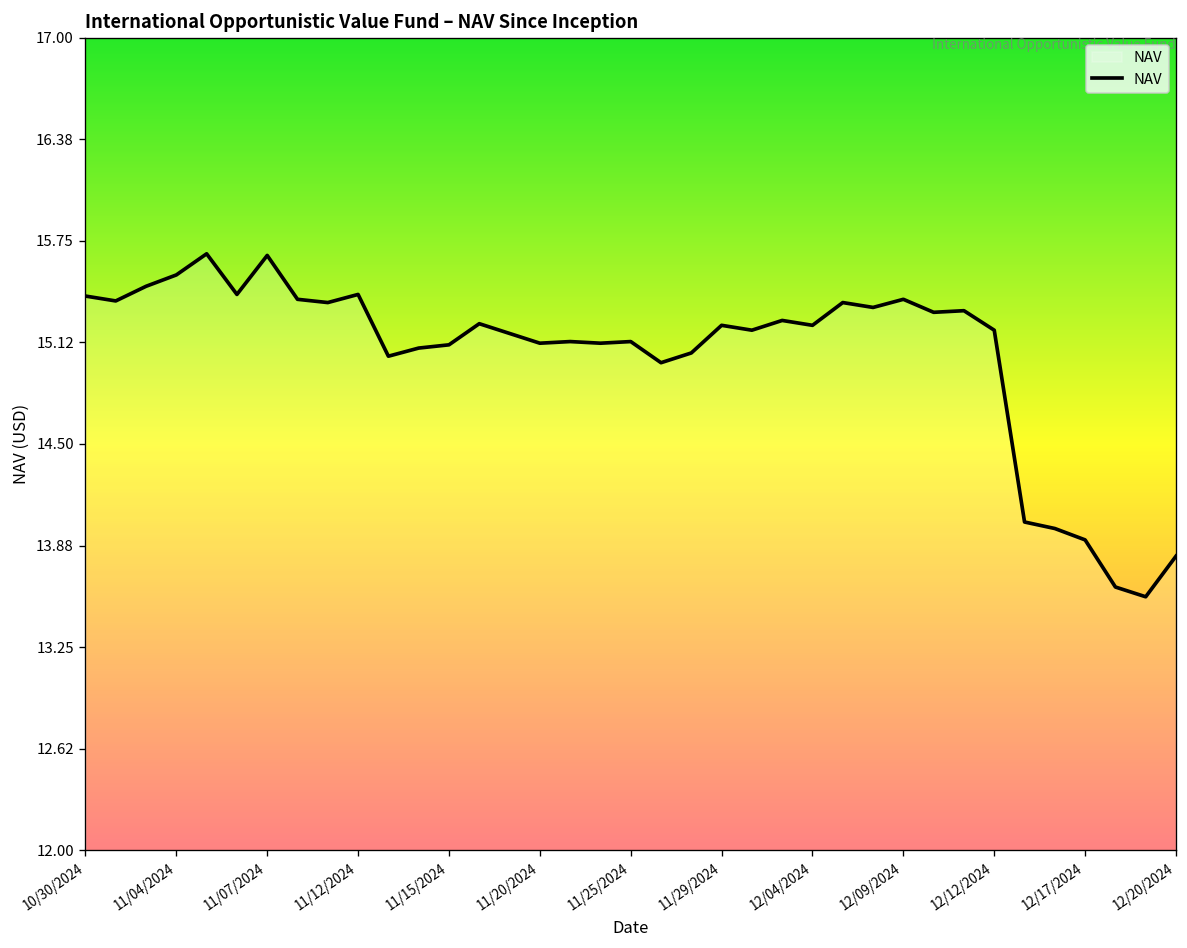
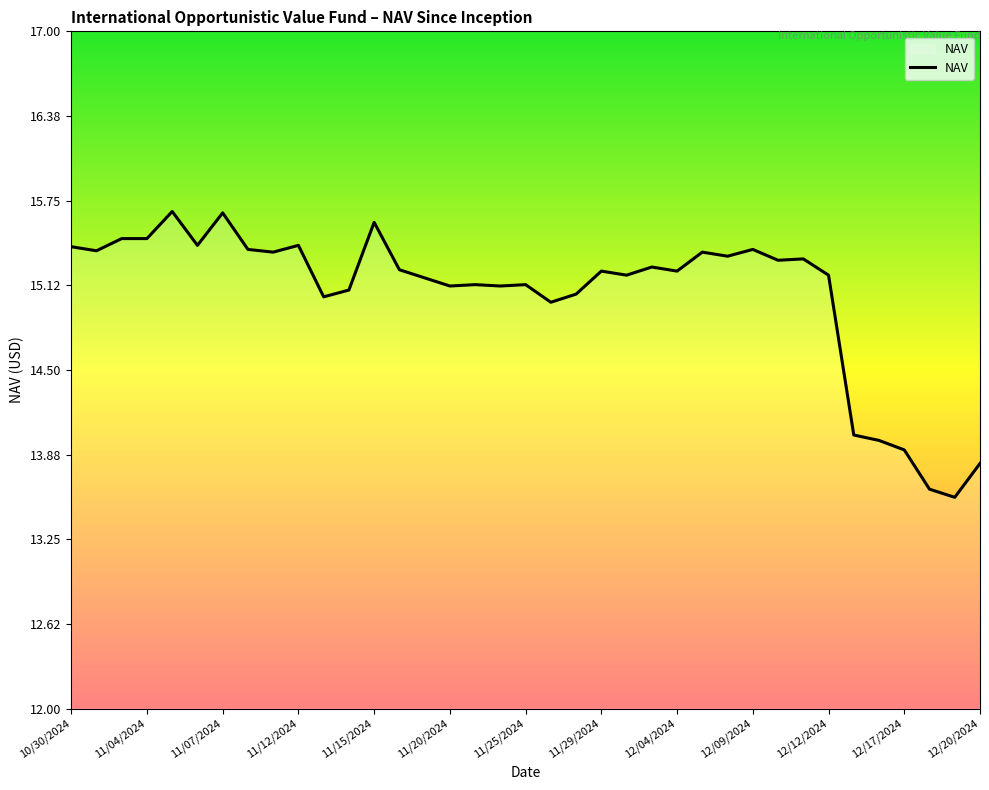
11/04/2024: 15.54 -> 15.47
11/15/2024: 15.11 -> 15.59
